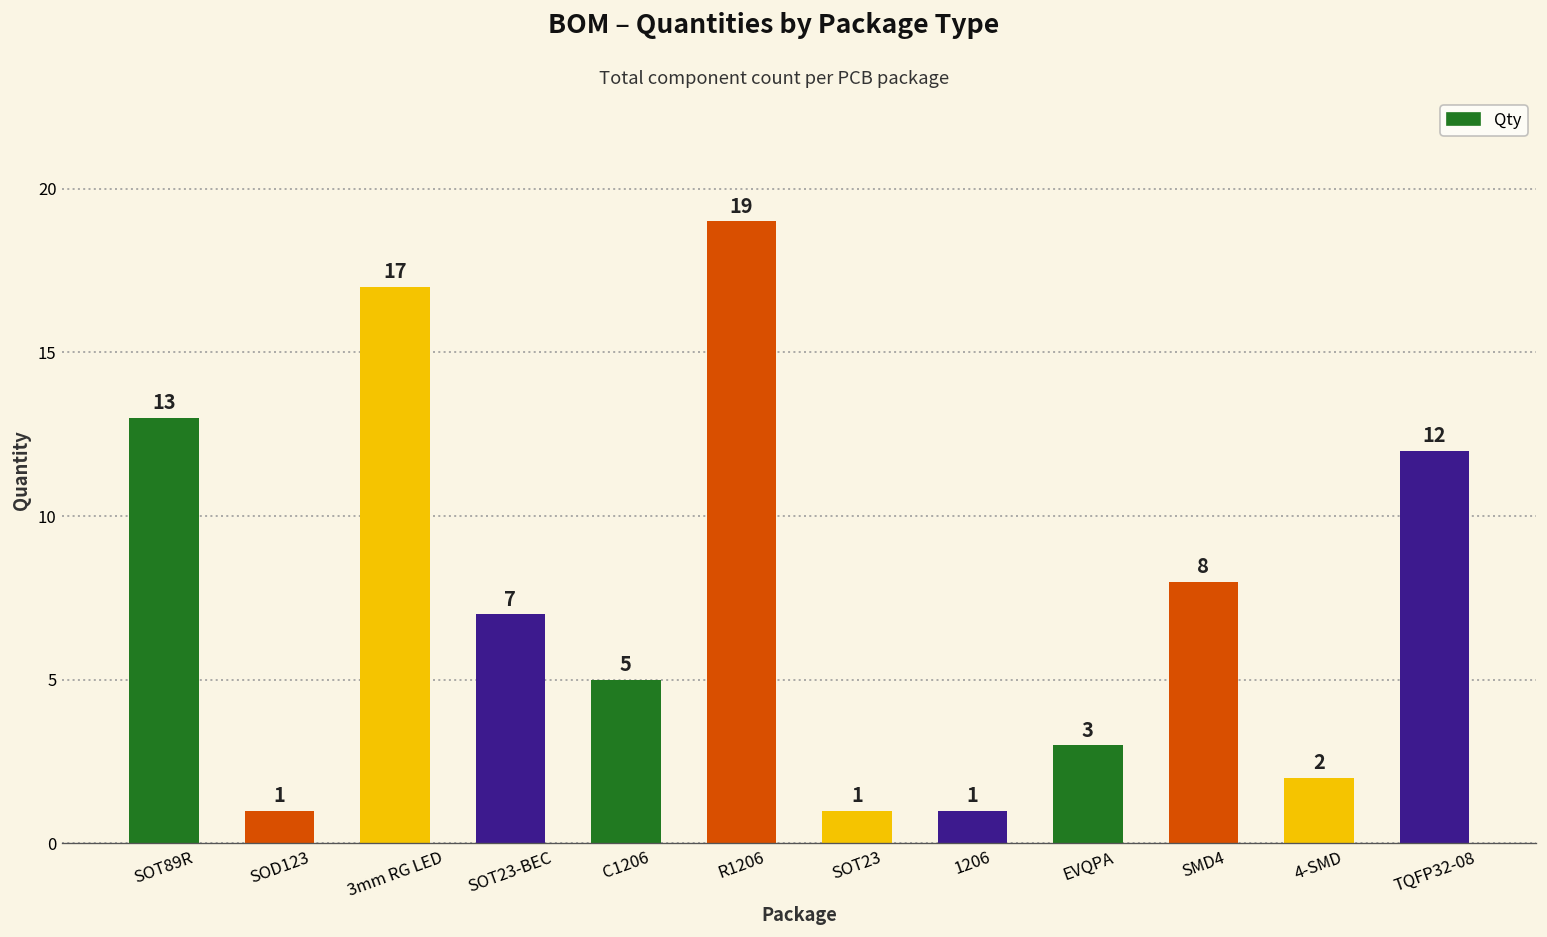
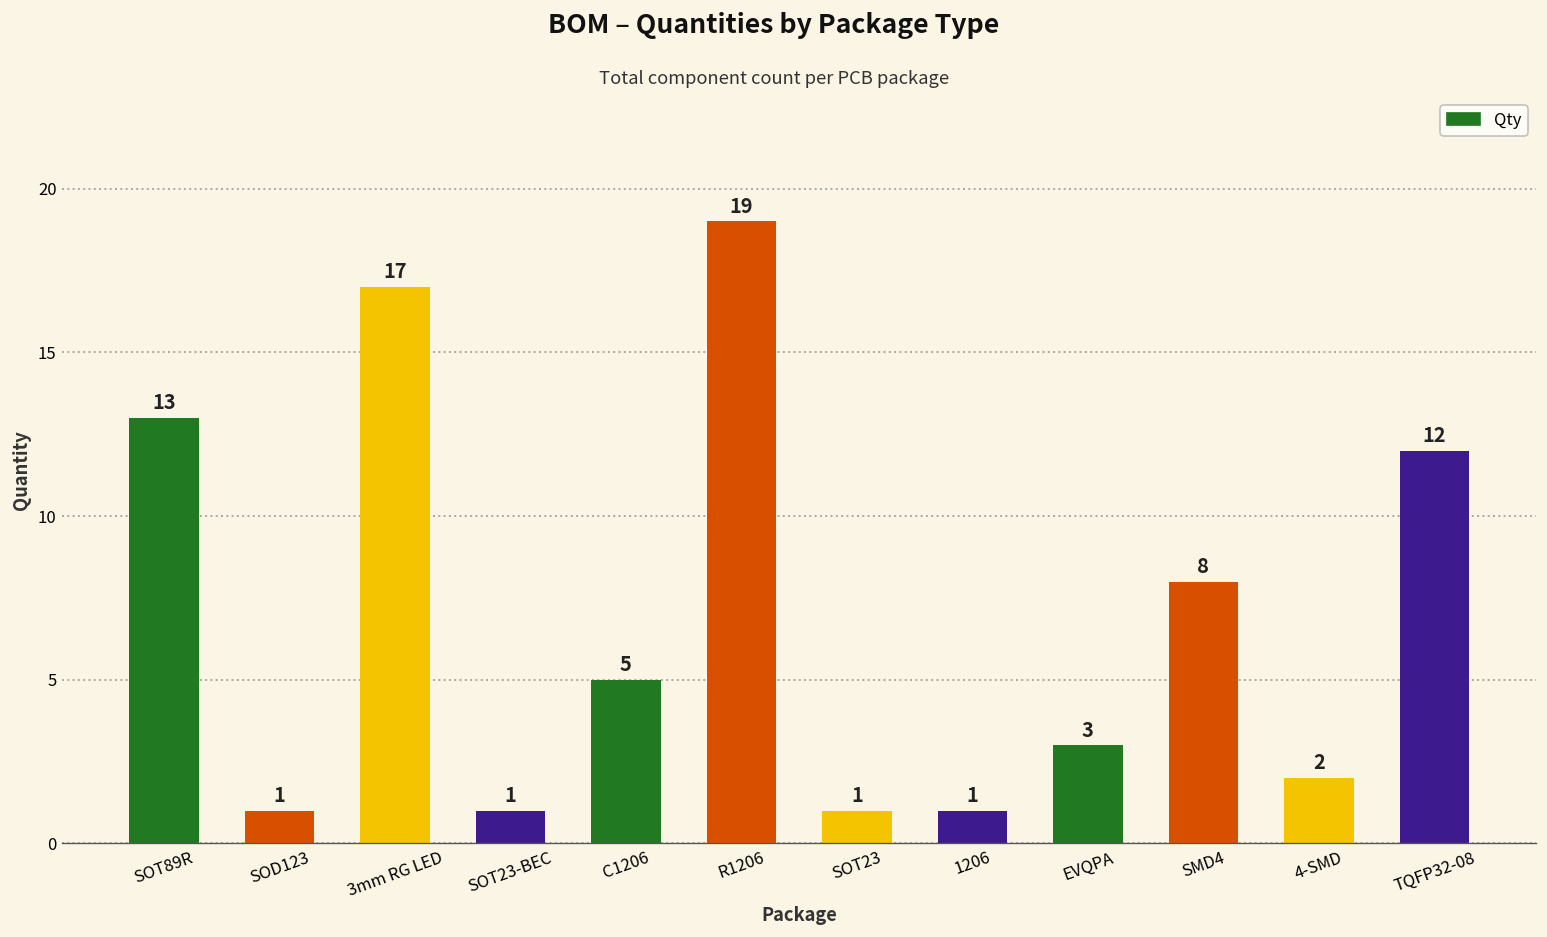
SOT23-BEC: 7 -> 1
